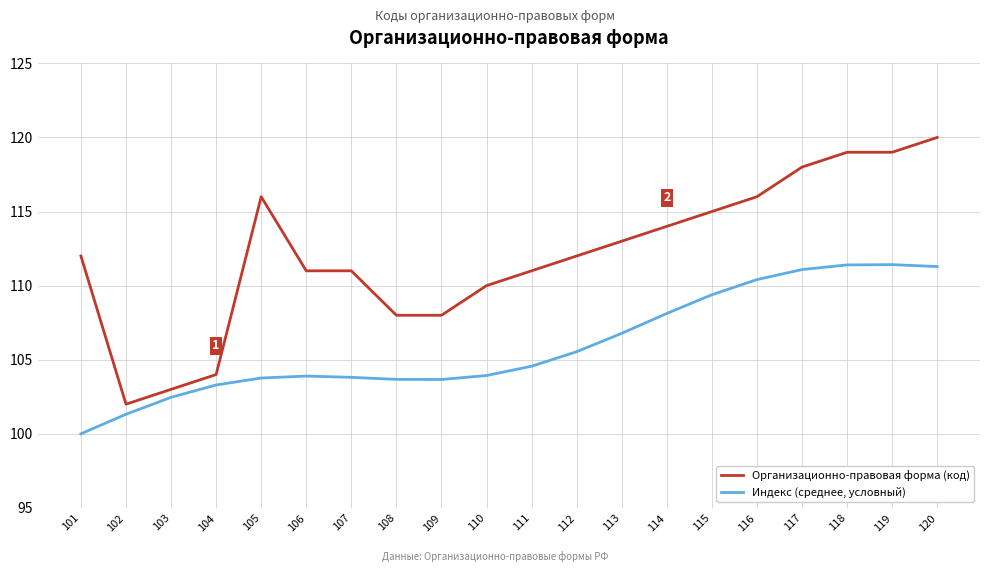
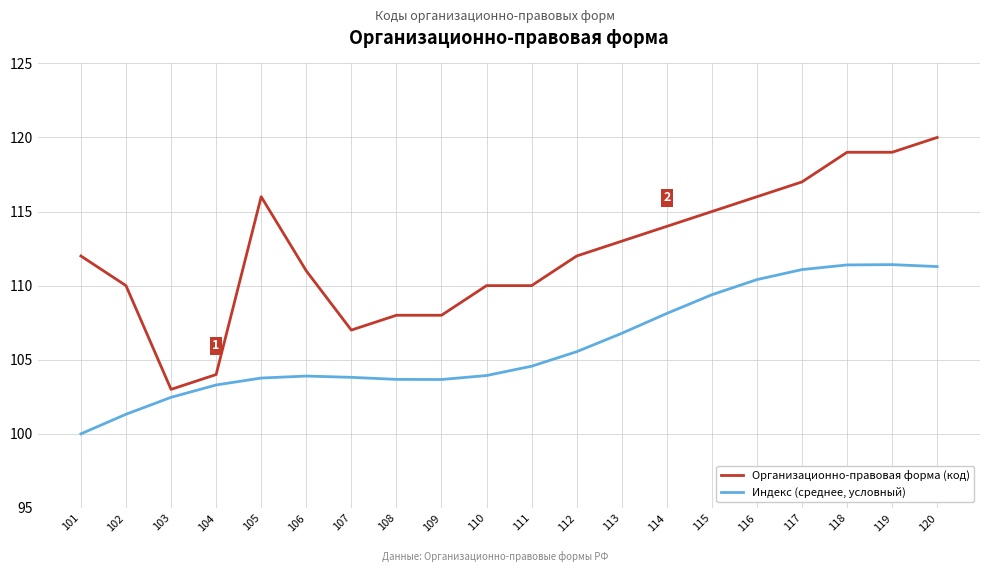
Организационно-правовая форма (код), 102: 102 -> 110
Организационно-правовая форма (код), 107: 111 -> 107
Организационно-правовая форма (код), 111: 111 -> 110
Организационно-правовая форма (код), 117: 118 -> 117
